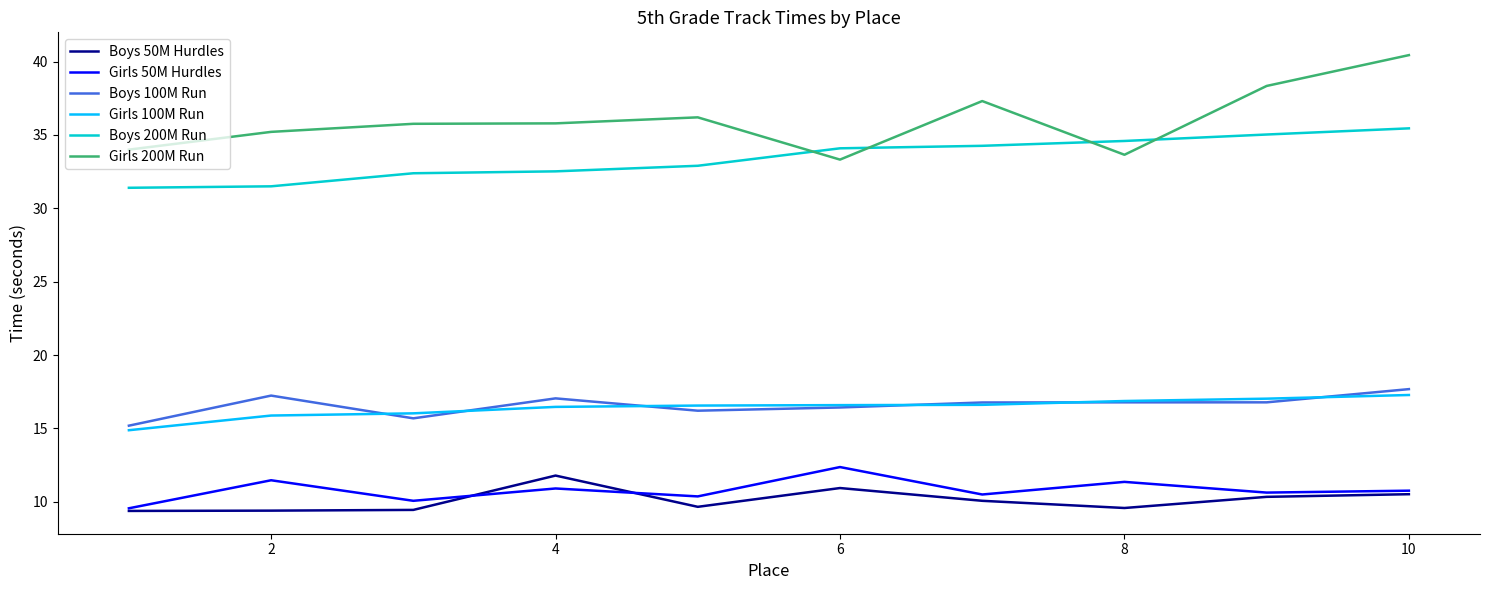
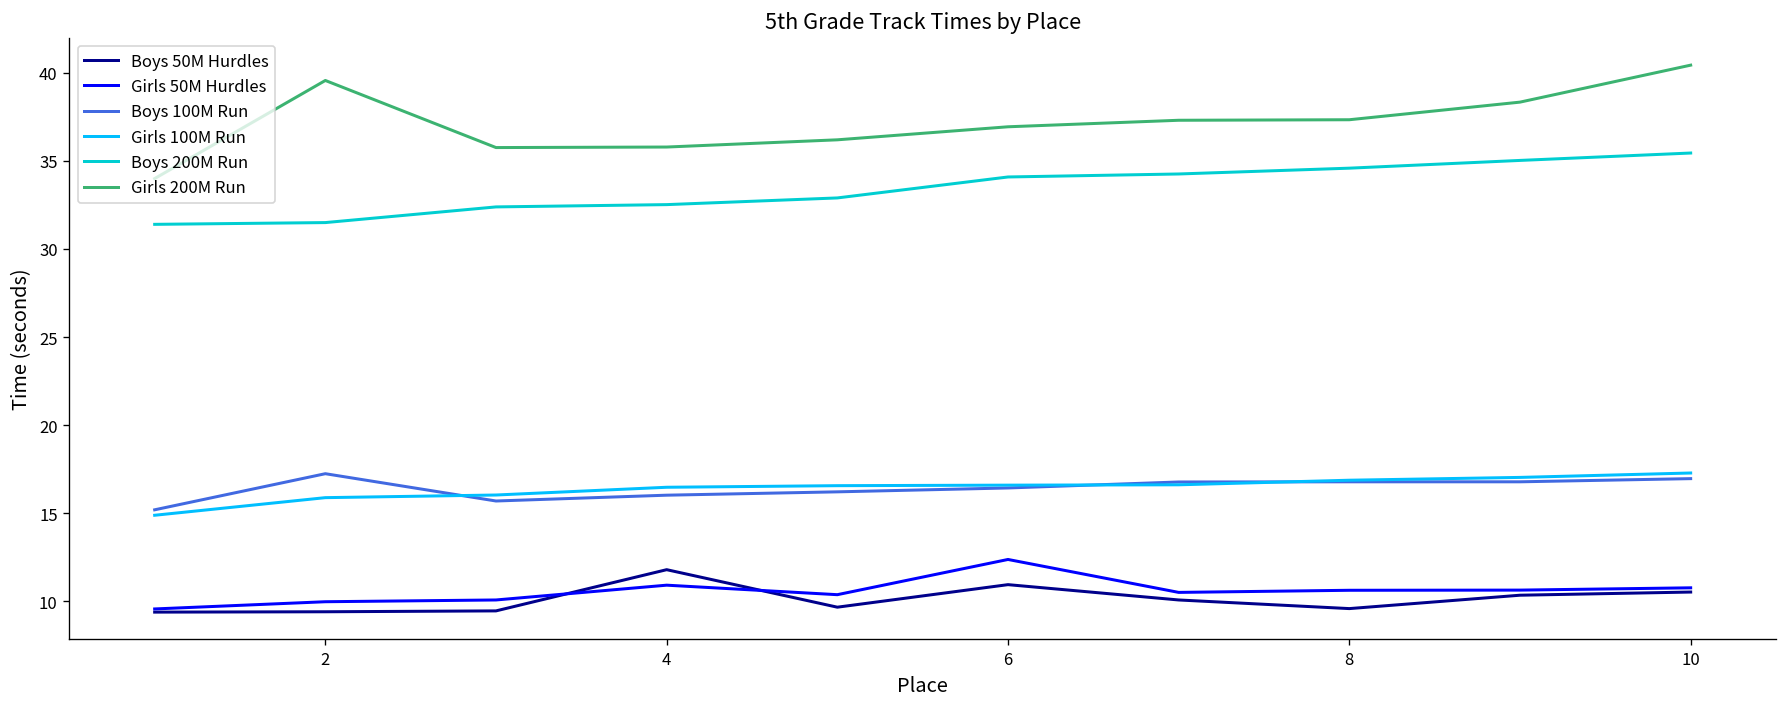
Girls 50M Hurdles, 2: 11.5 -> 10.0
Girls 200M Run, 2: 35.2 -> 39.6
Boys 100M Run, 4: 17.1 -> 16.0
Girls 200M Run, 6: 33.3 -> 36.9
Girls 50M Hurdles, 8: 11.4 -> 10.6
Girls 200M Run, 8: 33.7 -> 37.3
Boys 100M Run, 10: 17.7 -> 17.0
